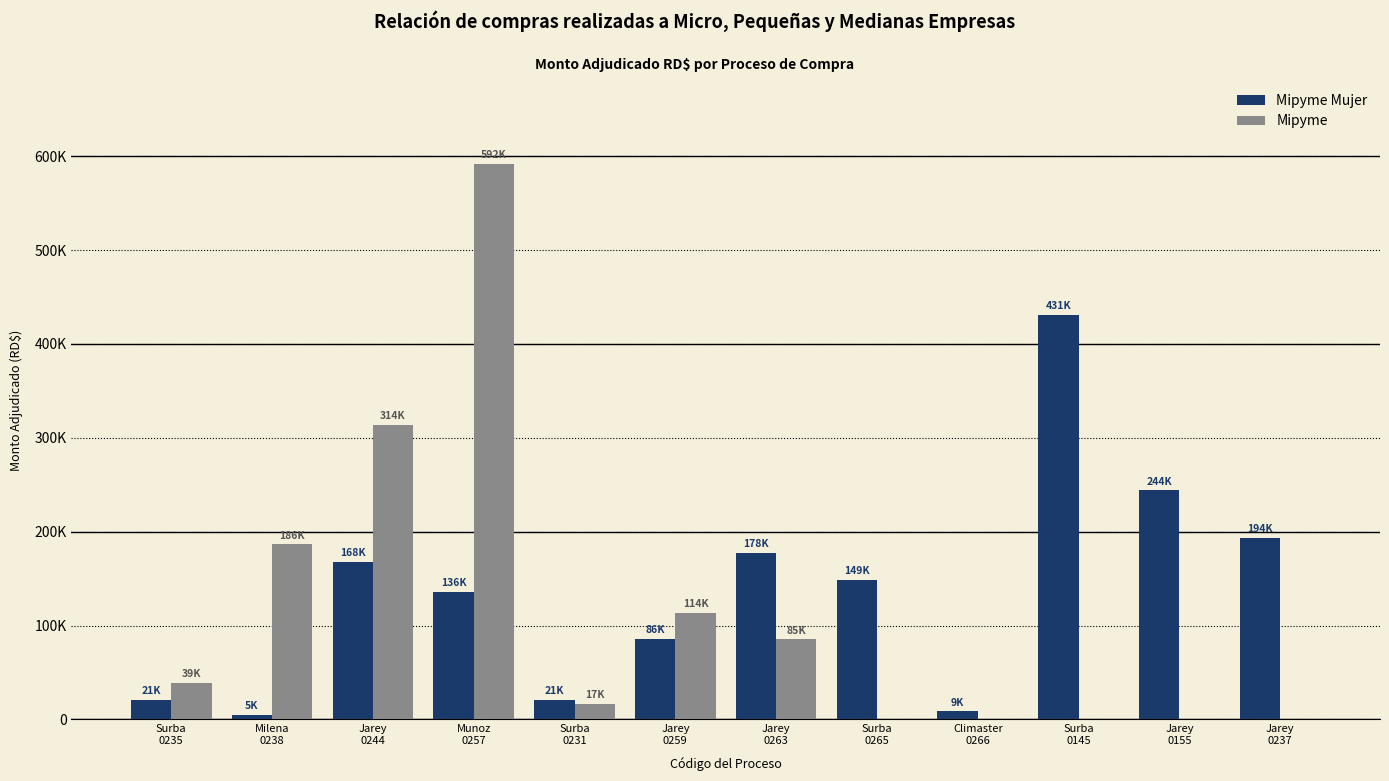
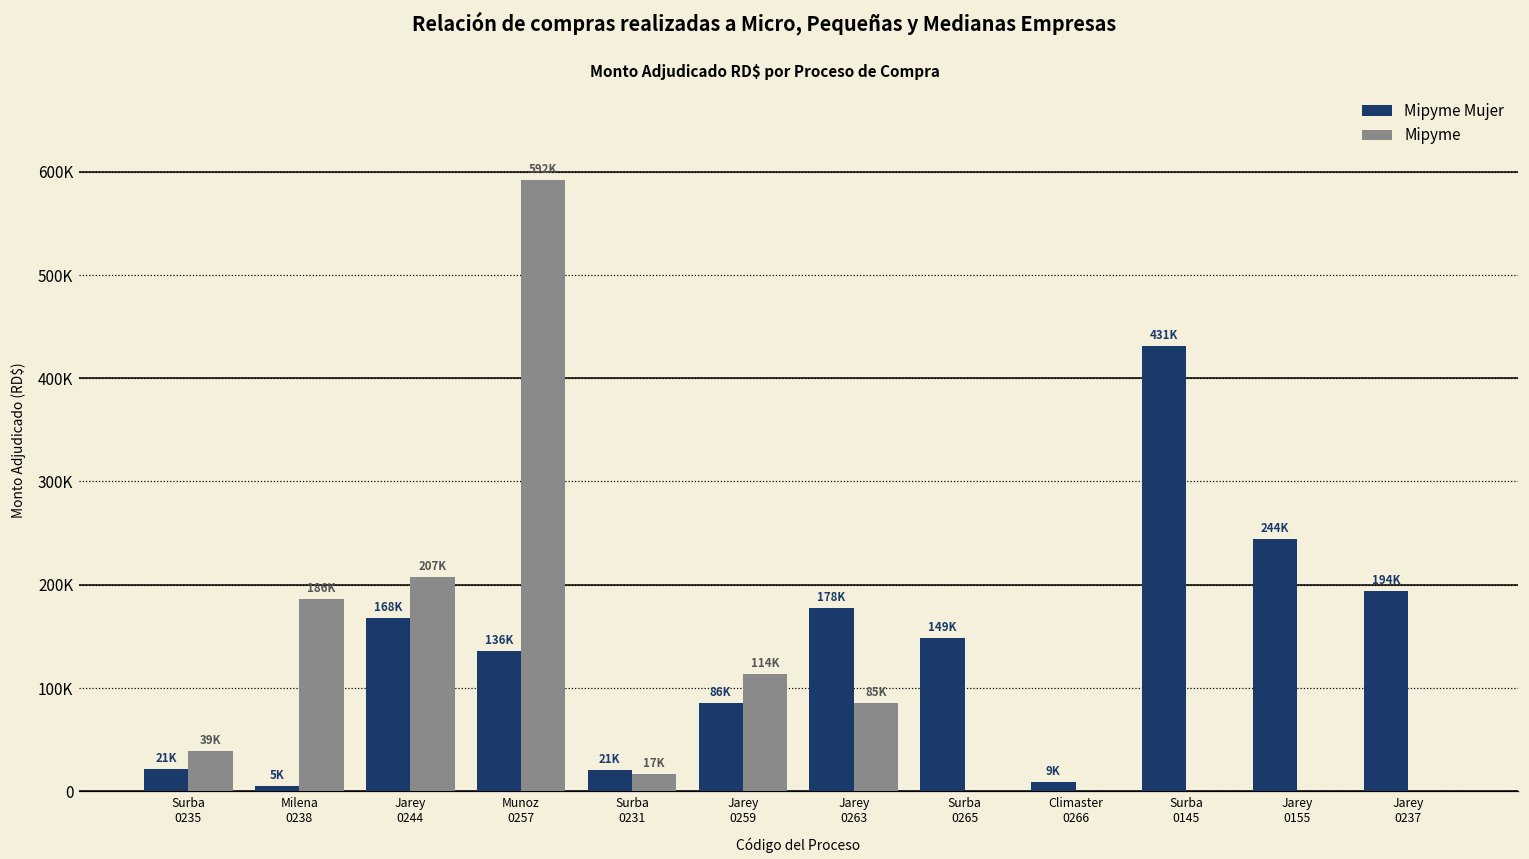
Mipyme, Jarey 0244: 314K -> 207K
